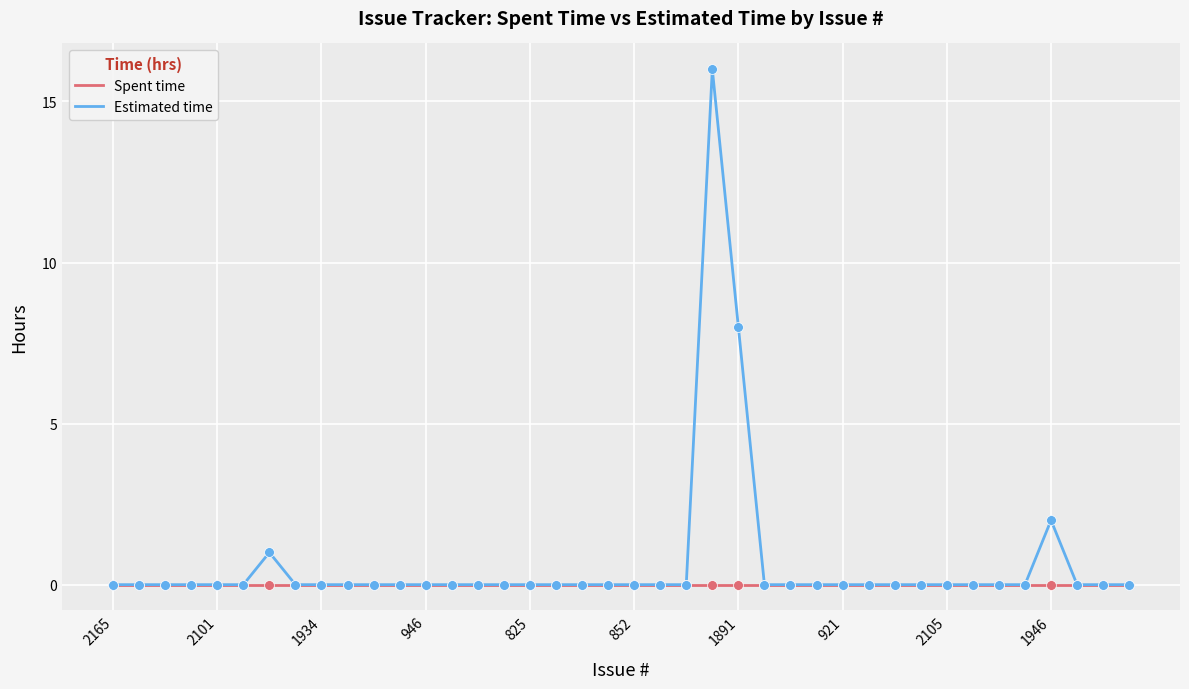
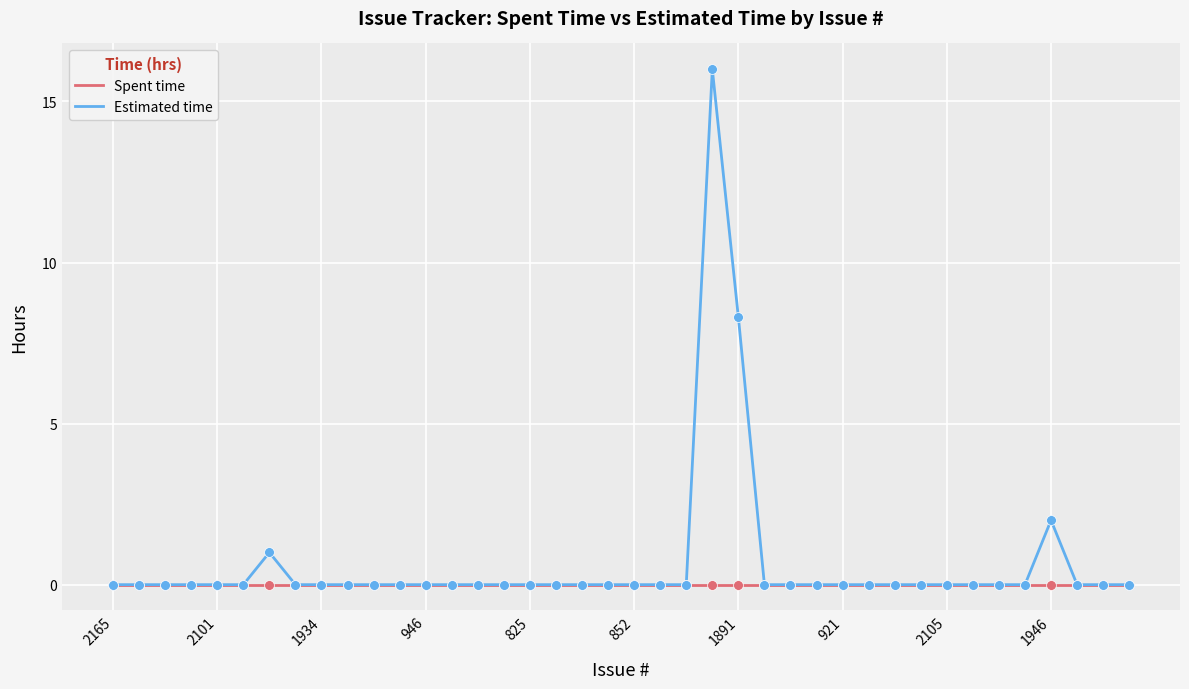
Estimated time, 1891: 8.0 -> 8.3
